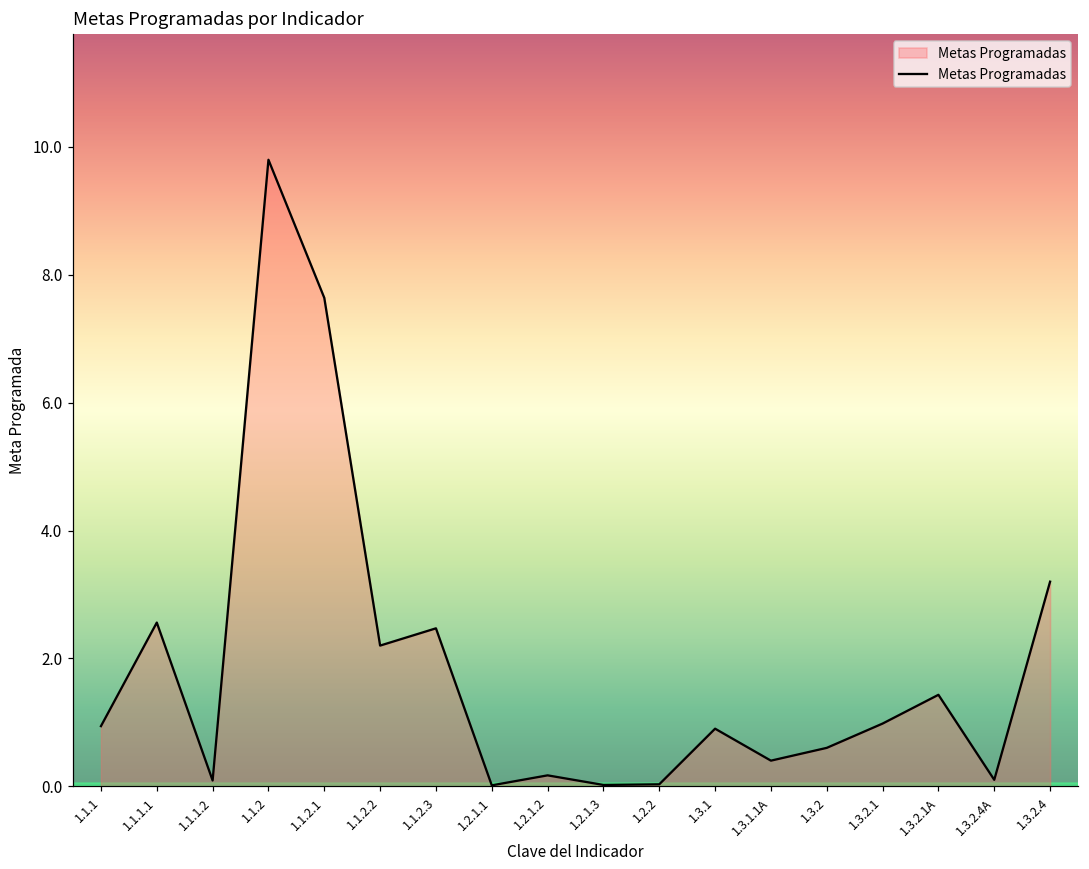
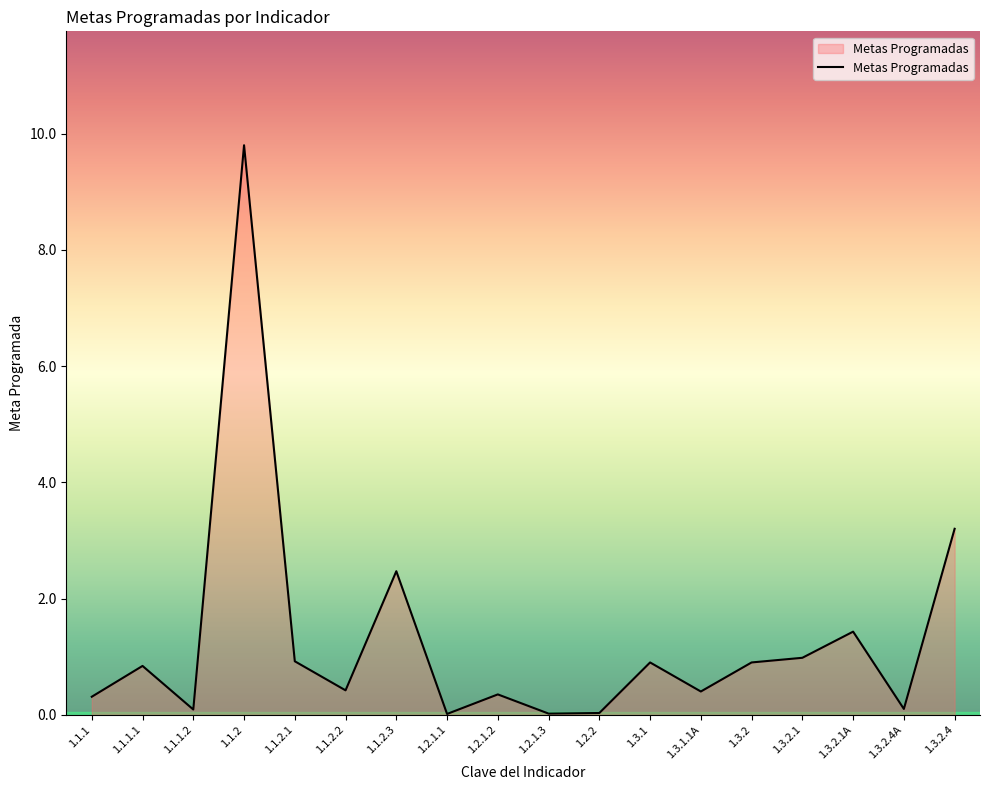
1.1.1: 0.9 -> 0.3
1.1.1.1: 2.6 -> 0.8
1.1.2.1: 7.6 -> 0.9
1.1.2.2: 2.2 -> 0.4
1.2.1.2: 0.2 -> 0.4
1.3.2: 0.6 -> 0.9
